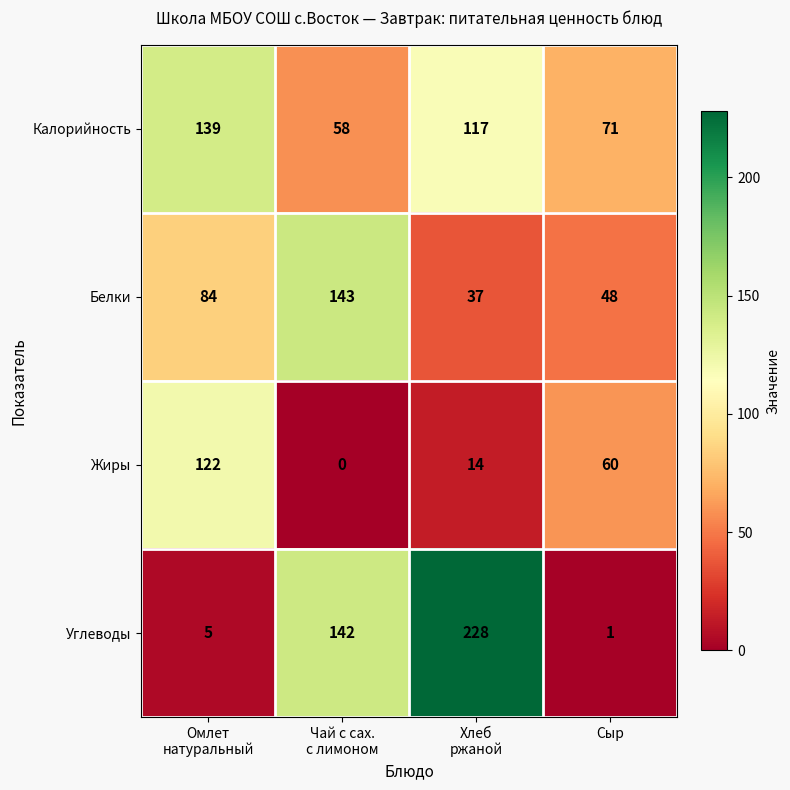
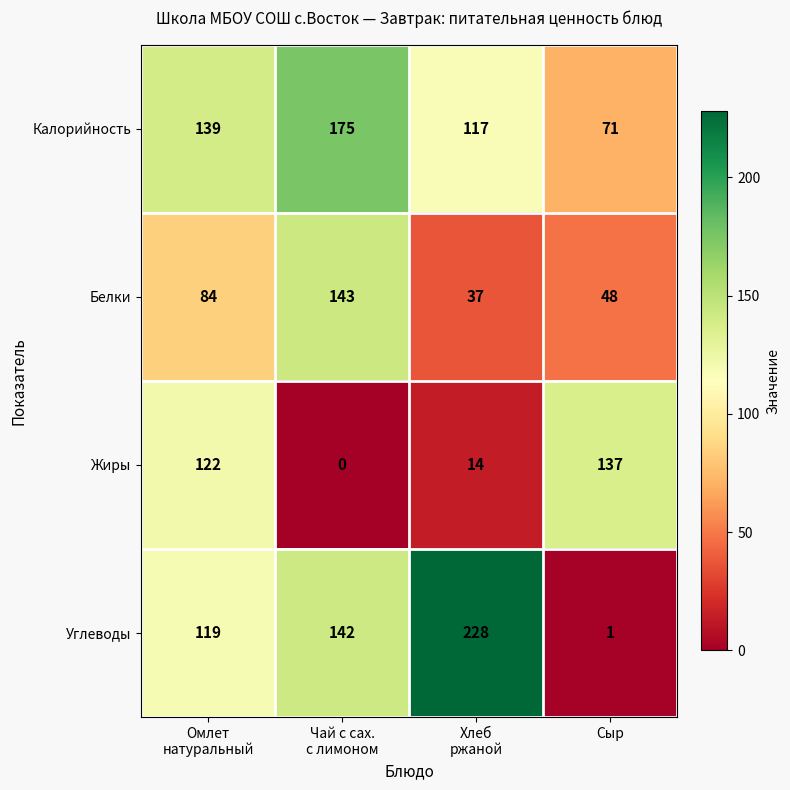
Калорийность, Чай с сах. с лимоном: 58 -> 175
Жиры, Сыр: 60 -> 137
Углеводы, Омлет натуральный: 5 -> 119
